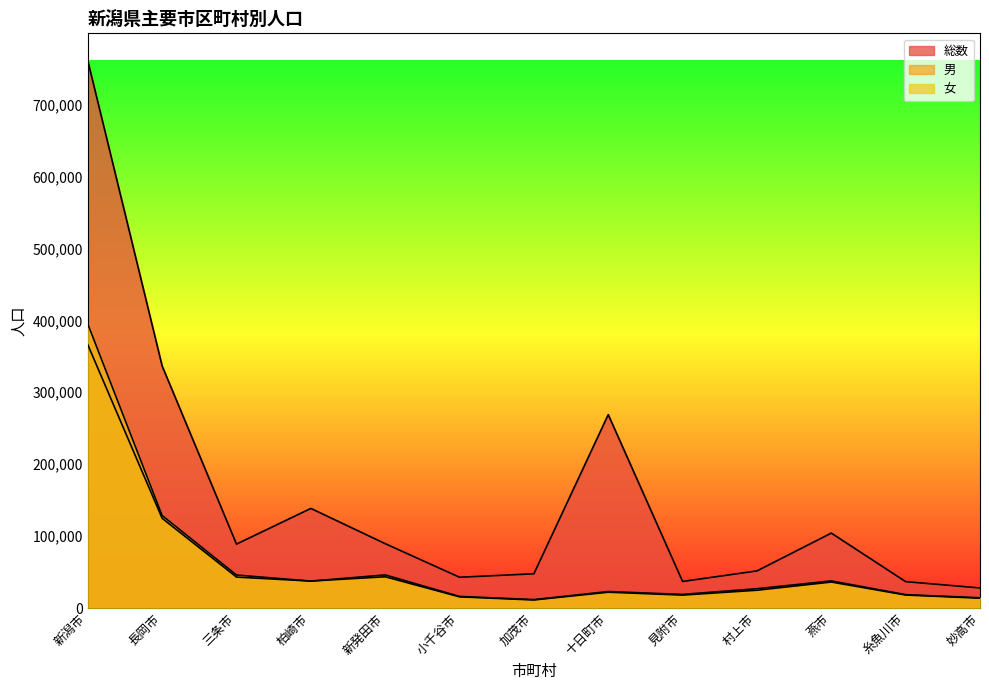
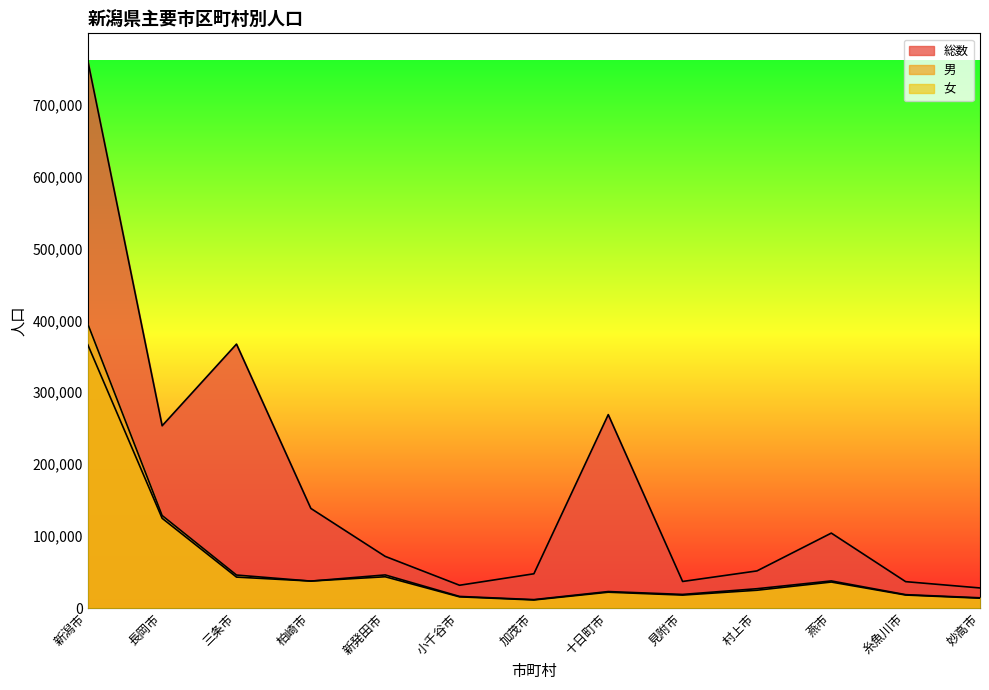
総数, 長岡市: 340,000 -> 250,000
総数, 三条市: 90,000 -> 370,000
総数, 新発田市: 90,000 -> 70,000
総数, 小千谷市: 40,000 -> 30,000
